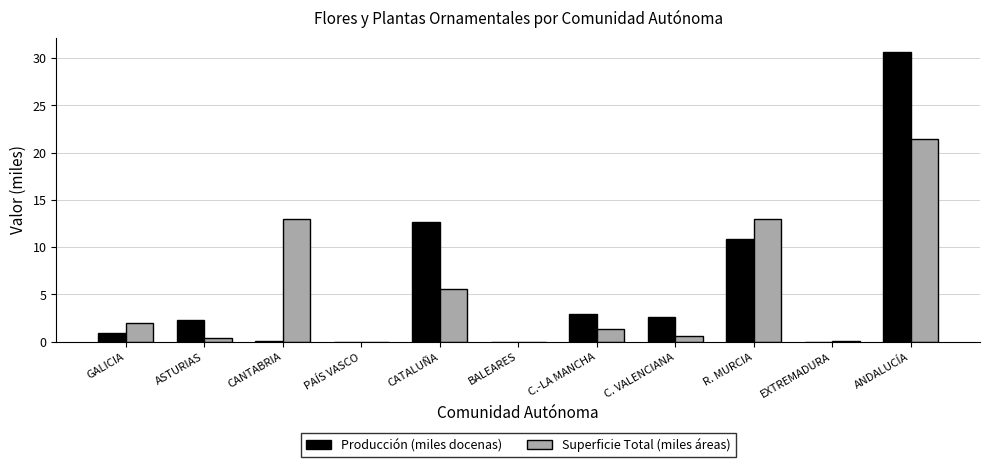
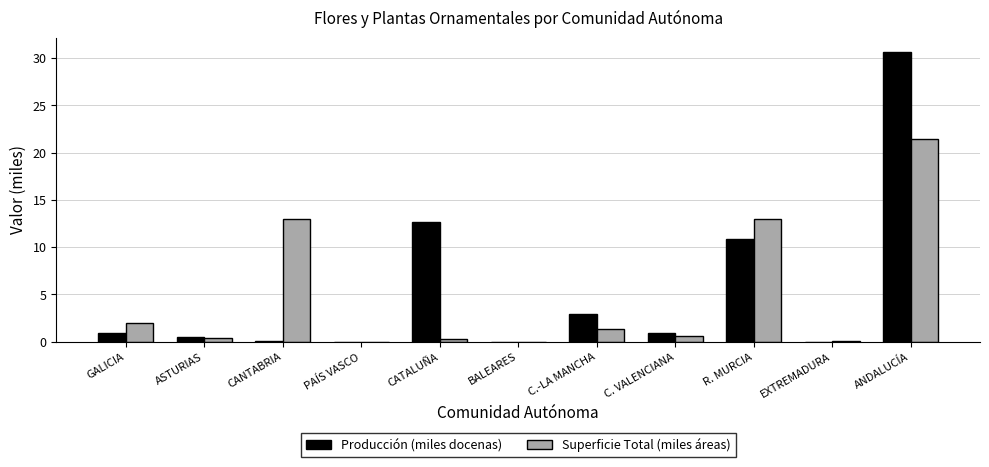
Producción (miles docenas), ASTURIAS: 2 -> 1
Superficie Total (miles áreas), CATALUÑA: 6 -> 0
Producción (miles docenas), C. VALENCIANA: 3 -> 1
